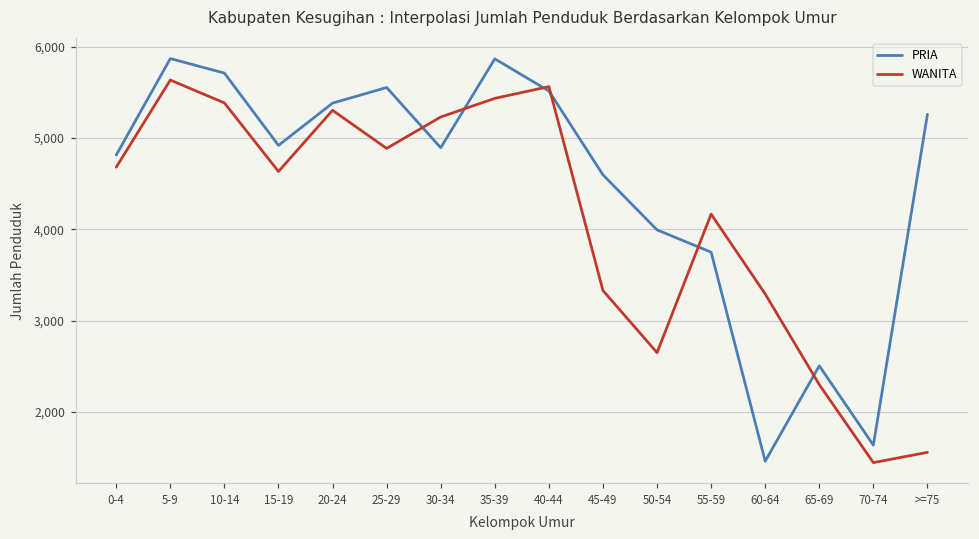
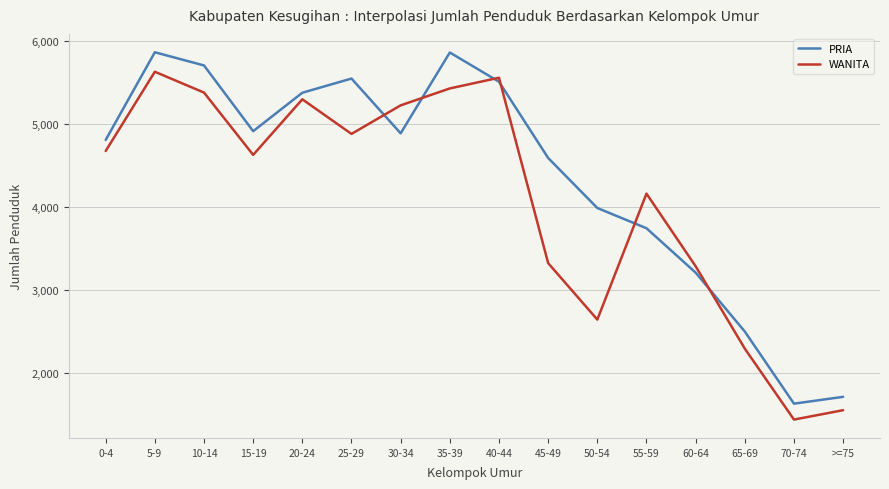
PRIA, 60-64: 1,500 -> 3,200
PRIA, >=75: 5,300 -> 1,700
